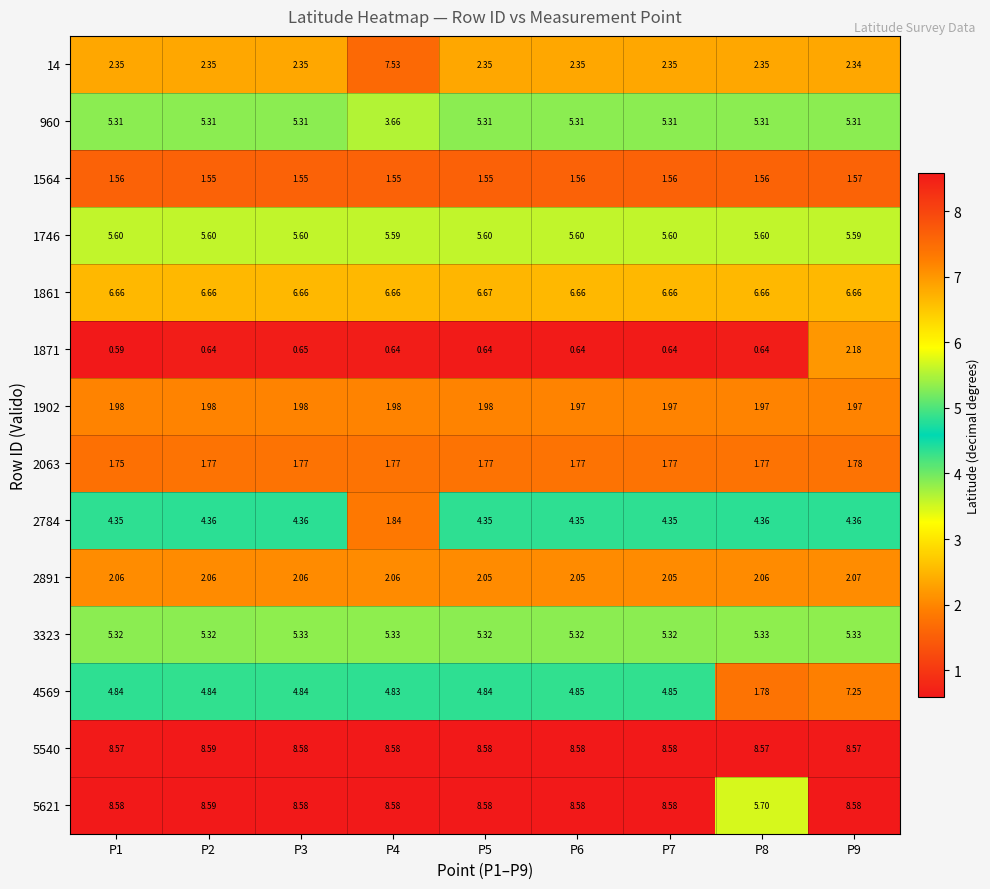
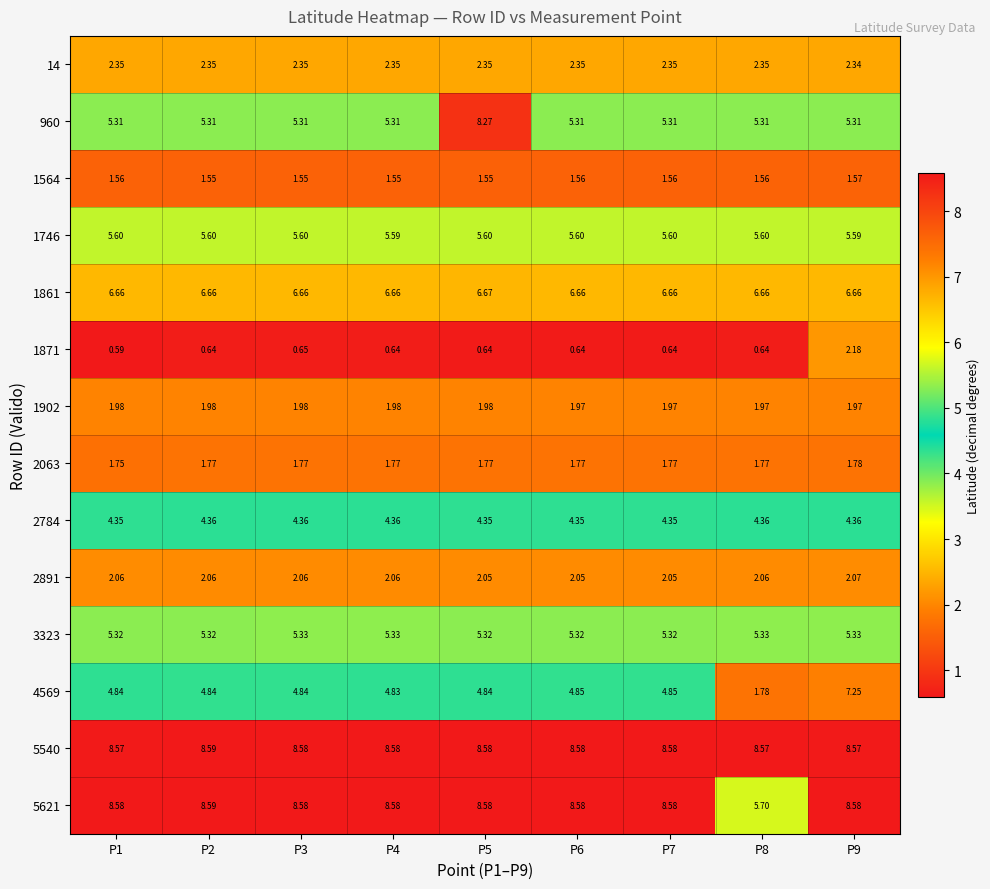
14, P4: 7.53 -> 2.35
960, P4: 3.66 -> 5.31
960, P5: 5.31 -> 8.27
2784, P4: 1.84 -> 4.36
